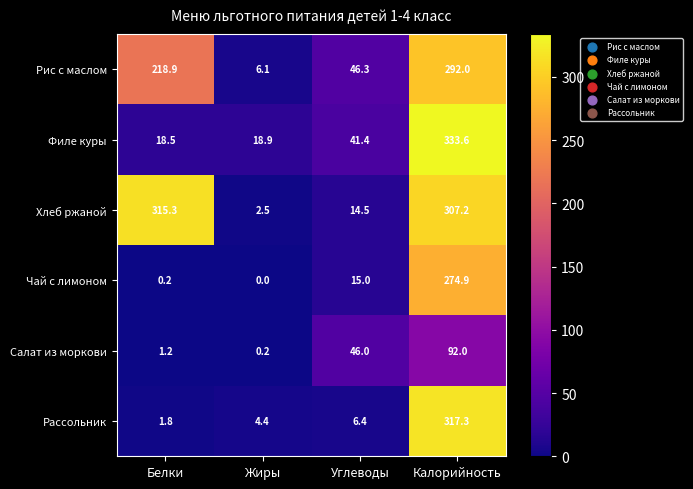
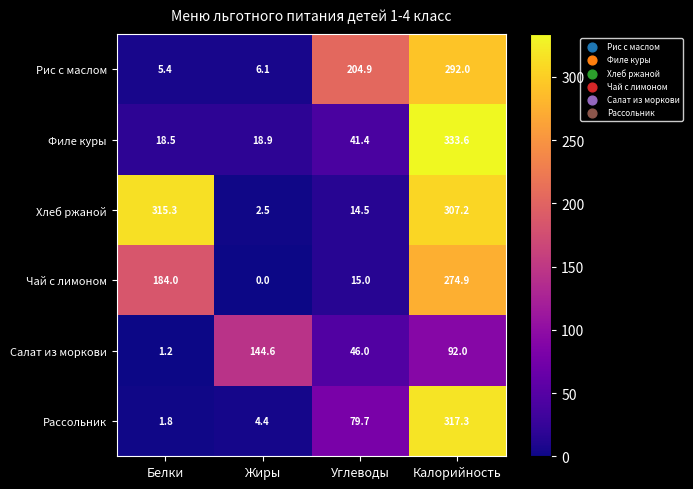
Рис с маслом, Белки: 218.9 -> 5.4
Рис с маслом, Углеводы: 46.3 -> 204.9
Чай с лимоном, Белки: 0.2 -> 184.0
Салат из моркови, Жиры: 0.2 -> 144.6
Рассольник, Углеводы: 6.4 -> 79.7
